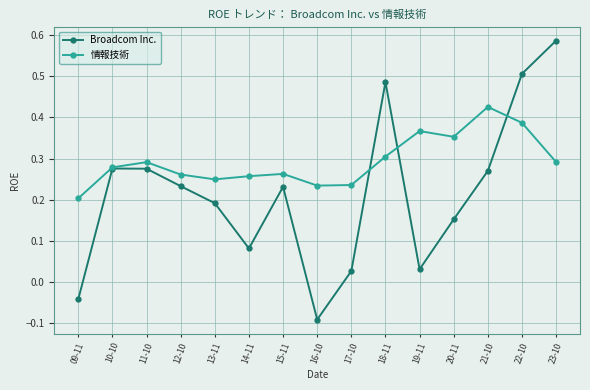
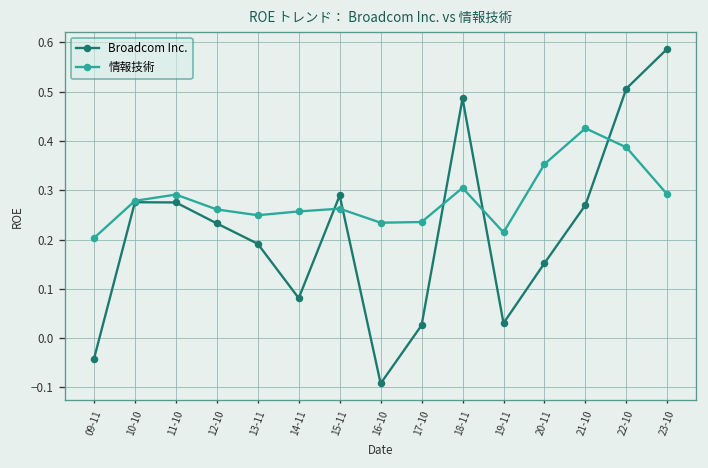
Broadcom Inc., 15-11: 0.23 -> 0.29
情報技術, 19-11: 0.37 -> 0.21
